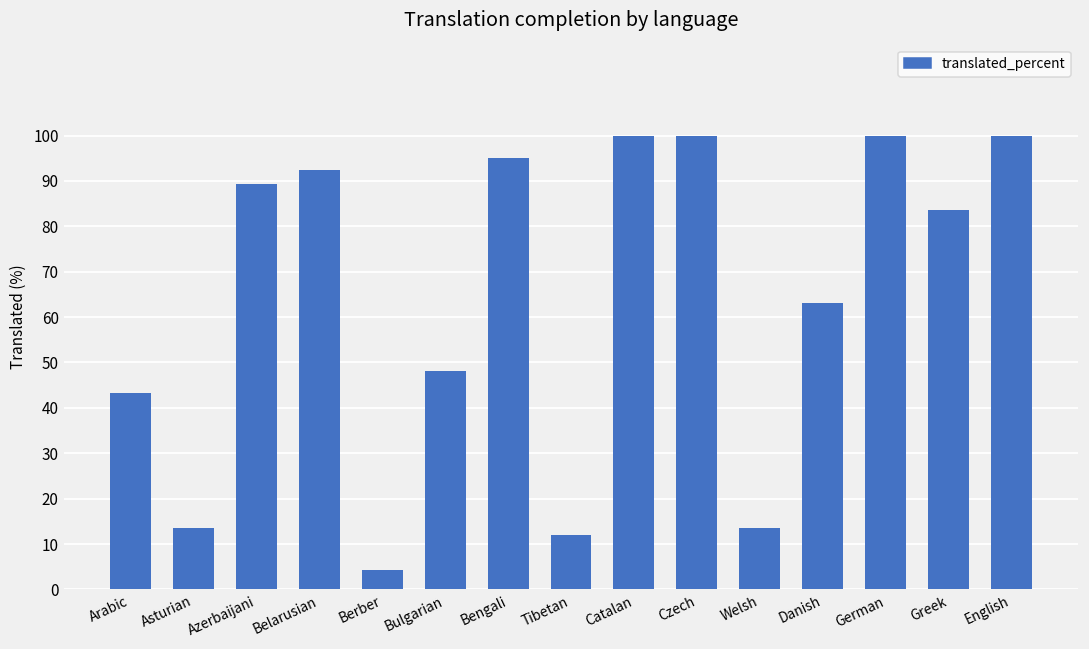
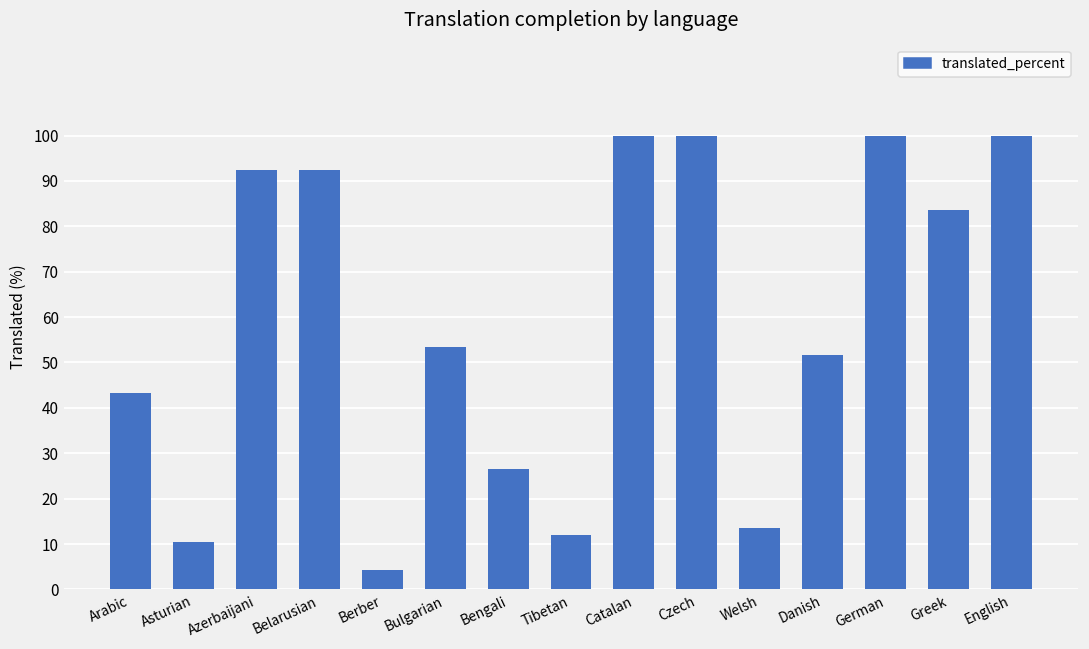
Asturian: 14 -> 10
Azerbaijani: 89 -> 92
Bulgarian: 48 -> 53
Bengali: 95 -> 27
Danish: 63 -> 52
